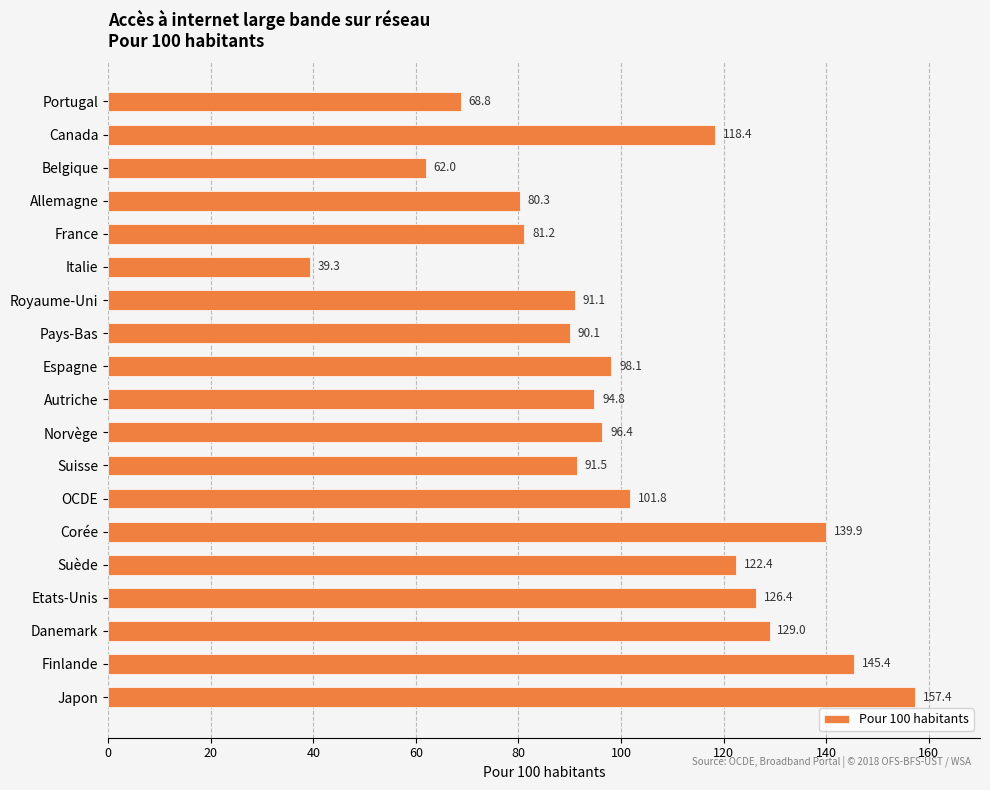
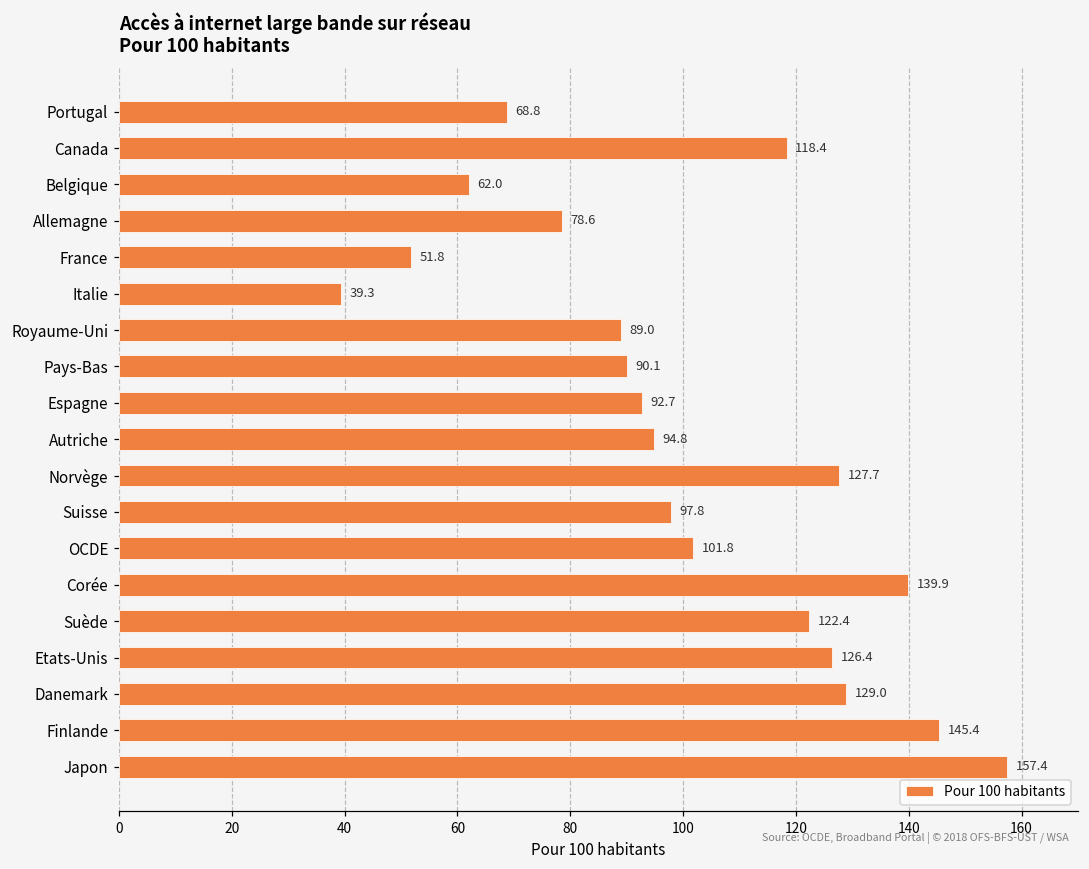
Allemagne: 80.3 -> 78.6
France: 81.2 -> 51.8
Royaume-Uni: 91.1 -> 89.0
Espagne: 98.1 -> 92.7
Norvège: 96.4 -> 127.7
Suisse: 91.5 -> 97.8
